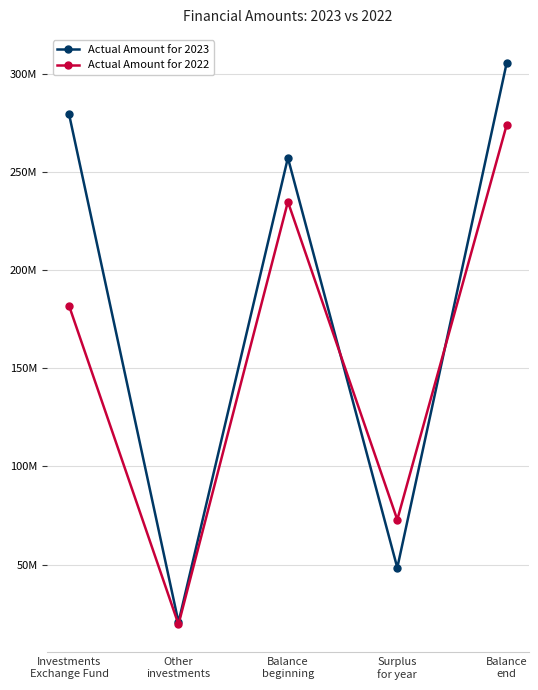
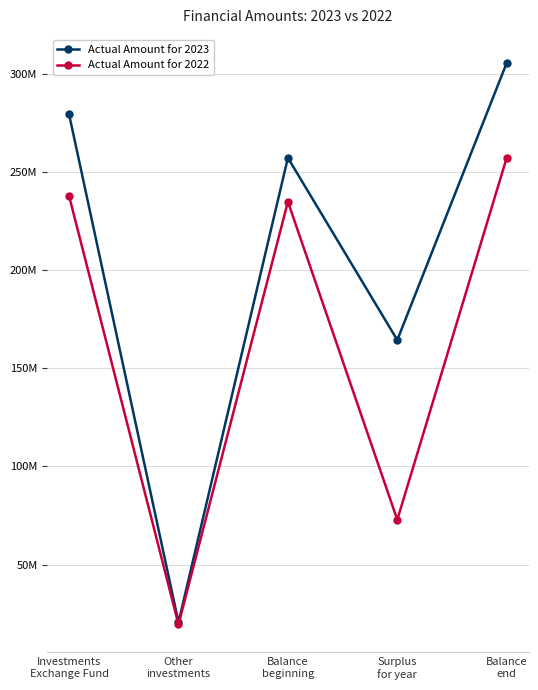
Actual Amount for 2022, Investments Exchange Fund: 182000000 -> 238000000
Actual Amount for 2023, Surplus for year: 48000000 -> 164000000
Actual Amount for 2022, Balance end: 274000000 -> 257000000
